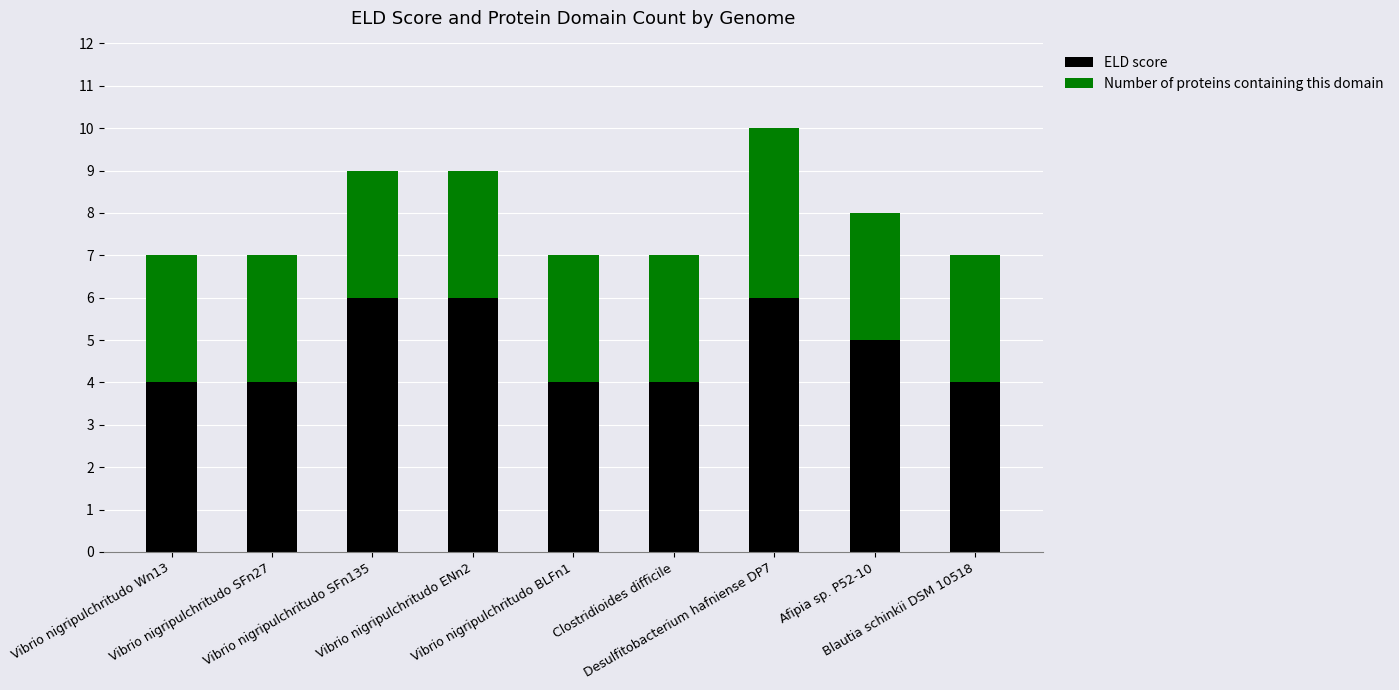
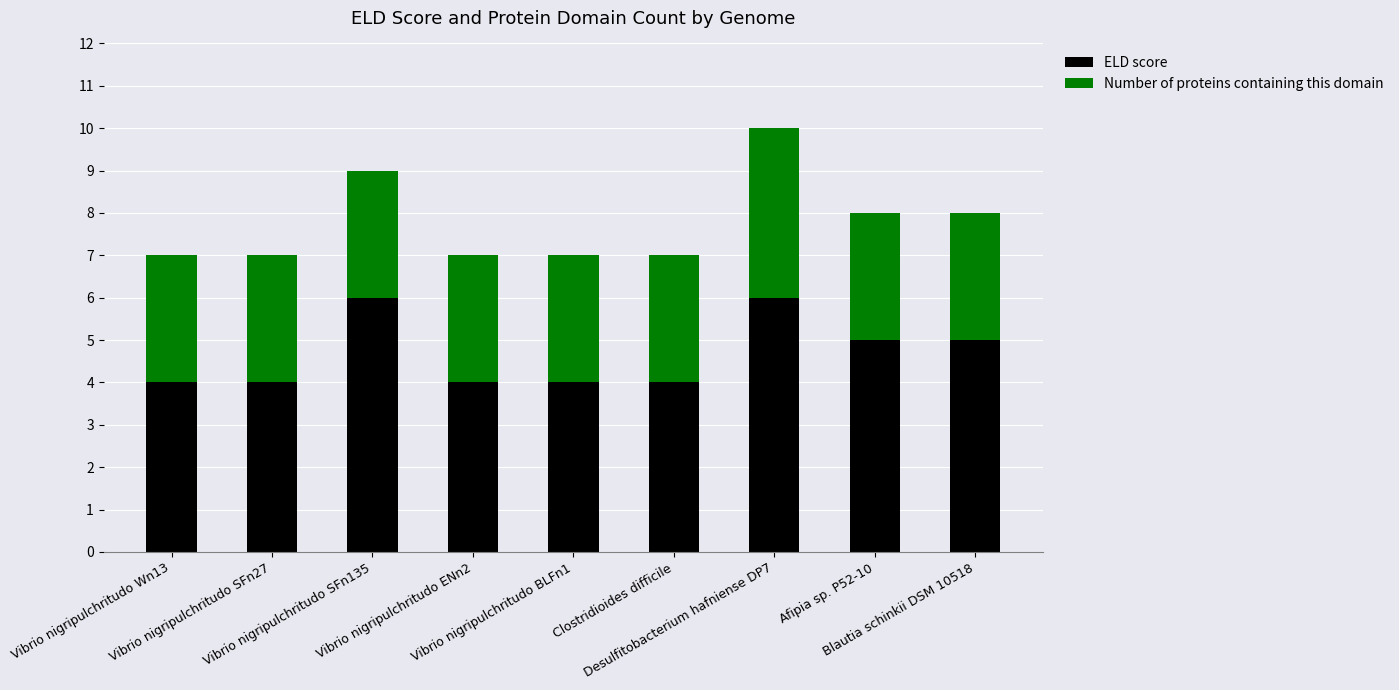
ELD score, Vibrio nigripulchritudo ENn2: 6 -> 4
ELD score, Blautia schinkii DSM 10518: 4 -> 5
